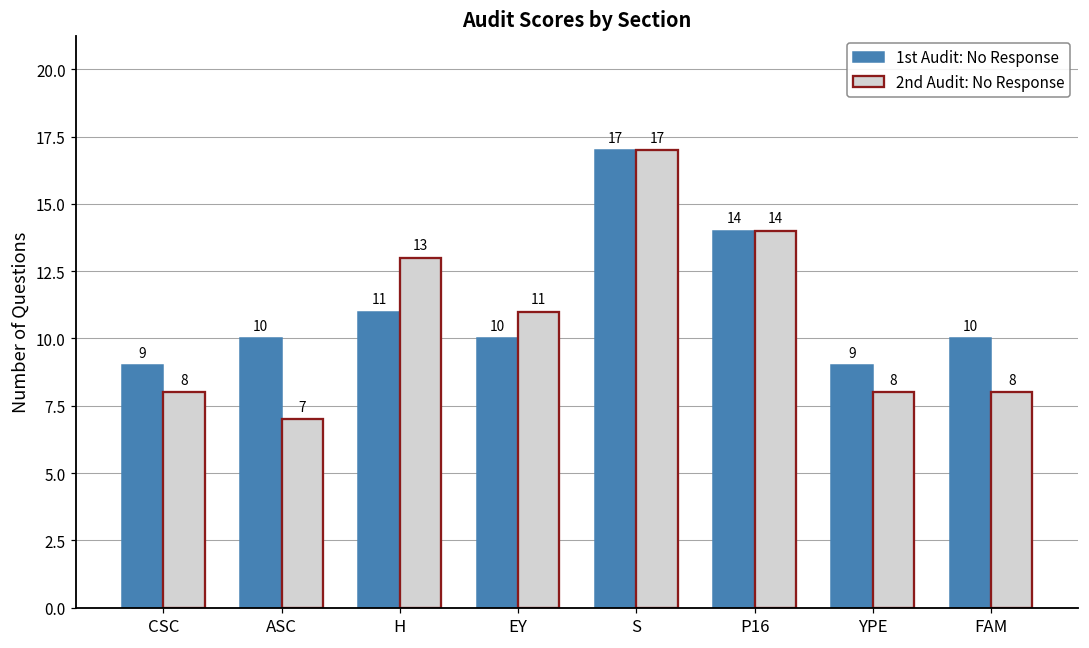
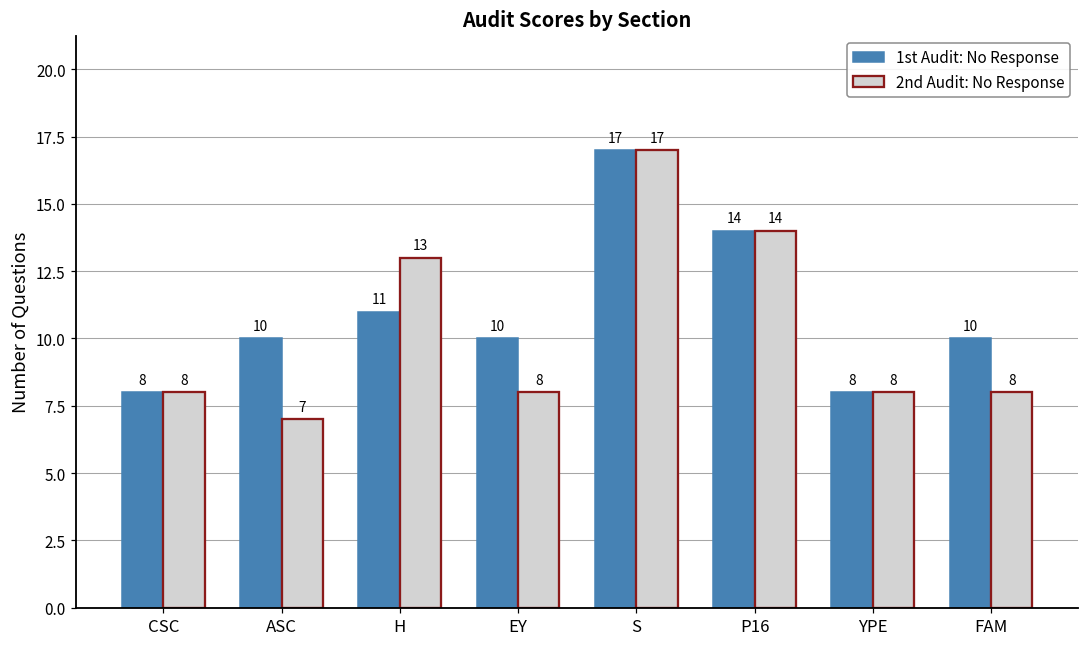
1st Audit: No Response, CSC: 9 -> 8
2nd Audit: No Response, EY: 11 -> 8
1st Audit: No Response, YPE: 9 -> 8
